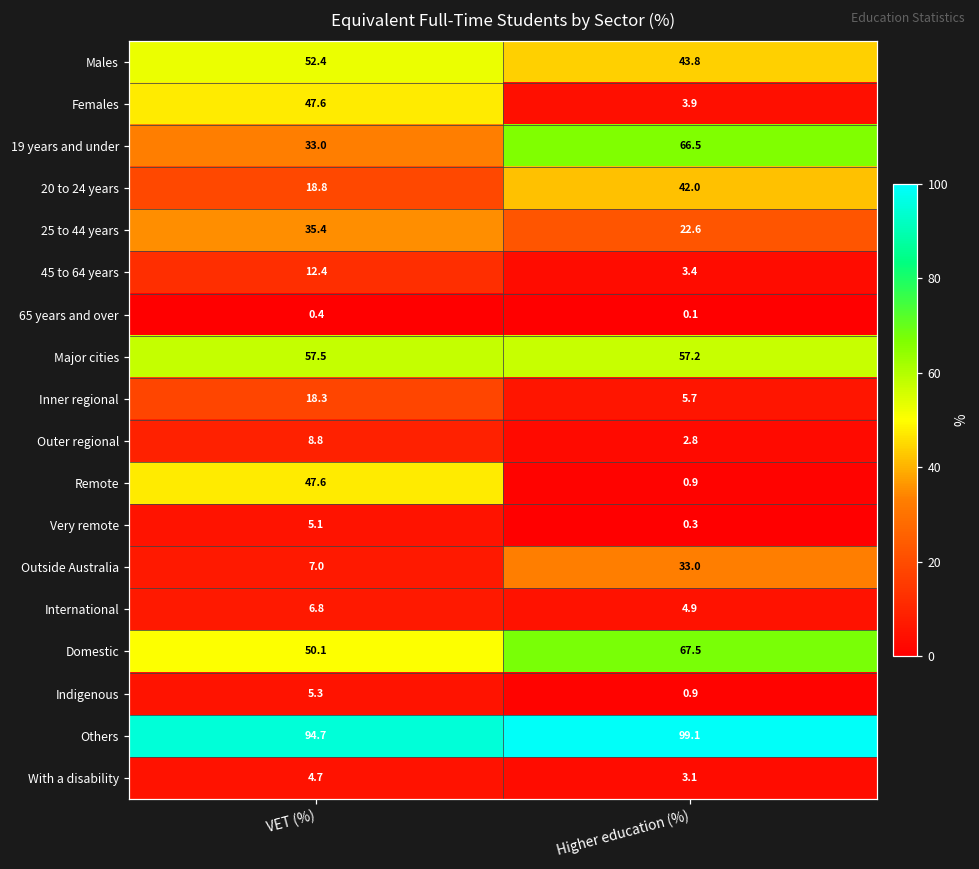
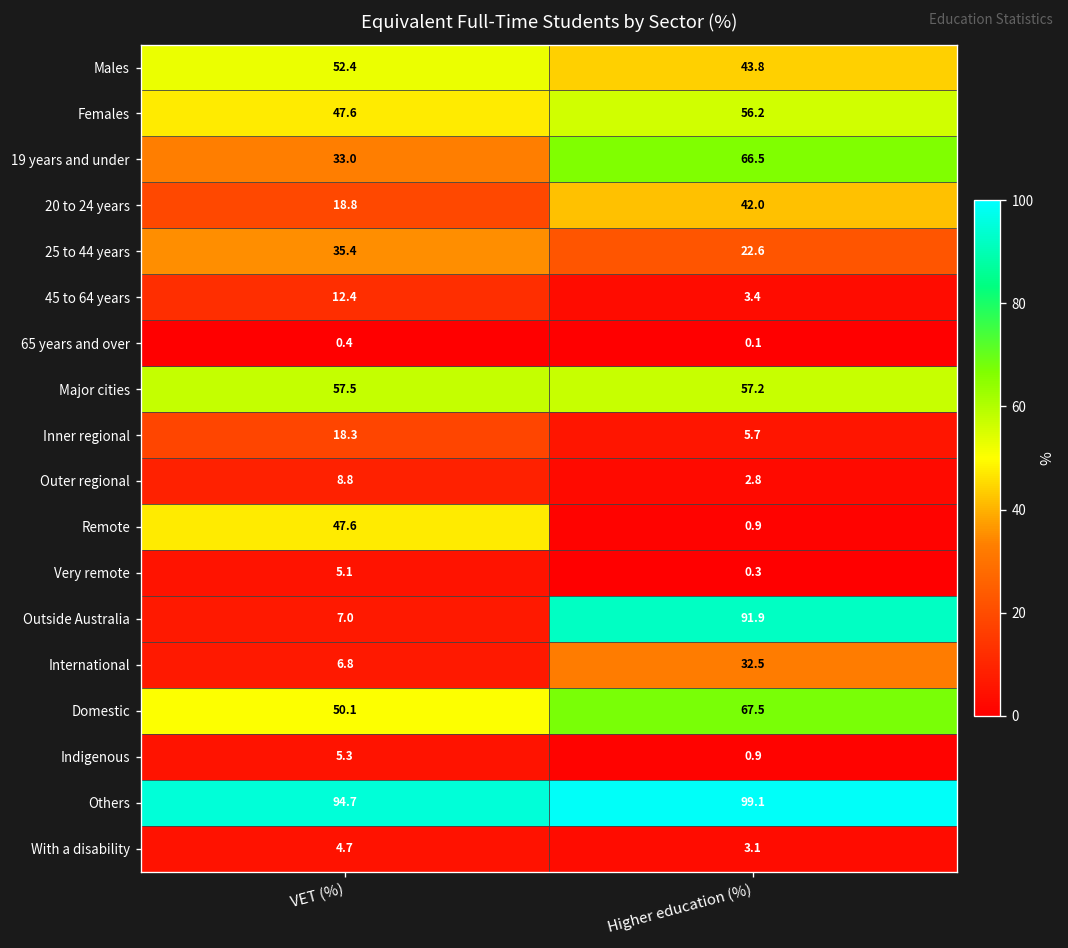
Females, Higher education (%): 3.9 -> 56.2
Outside Australia, Higher education (%): 33.0 -> 91.9
International, Higher education (%): 4.9 -> 32.5
